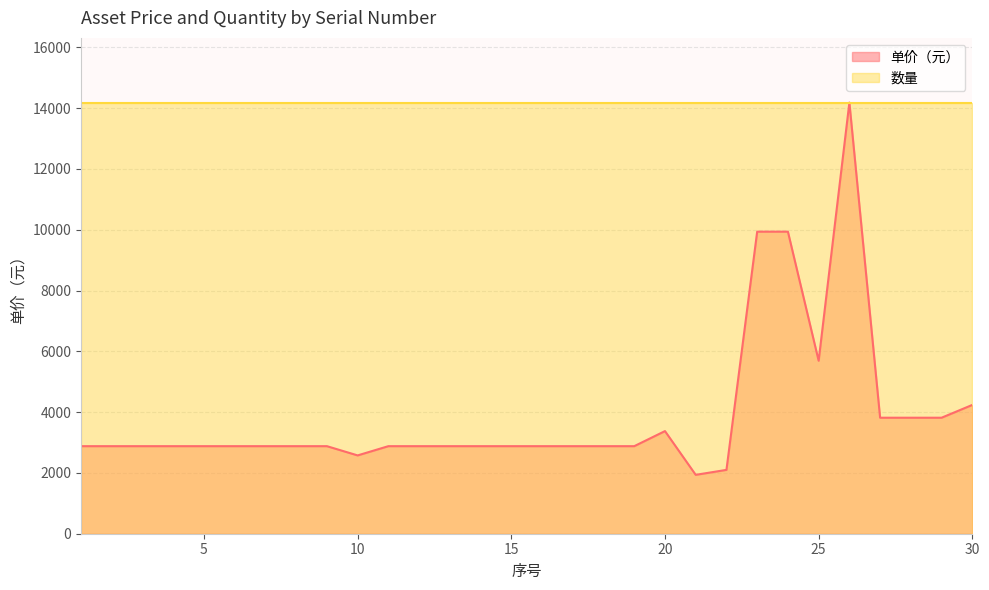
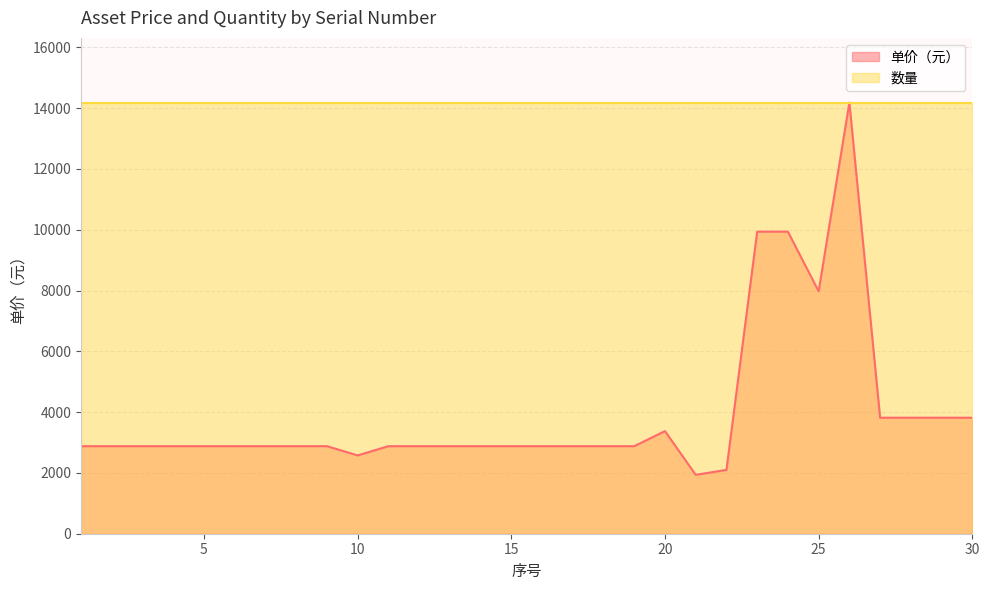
单价（元）, 25: 5700 -> 8000
单价（元）, 30: 4200 -> 3800
